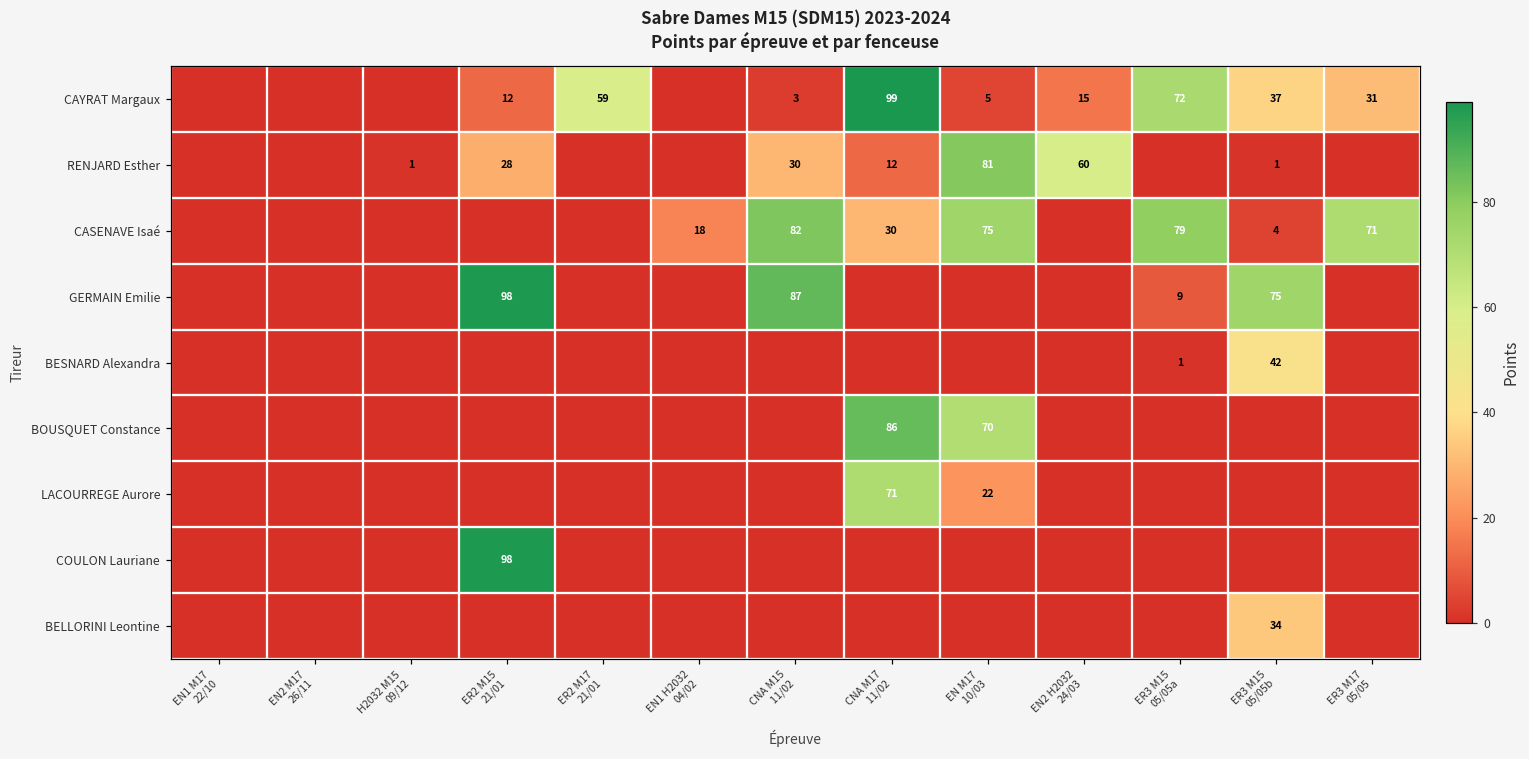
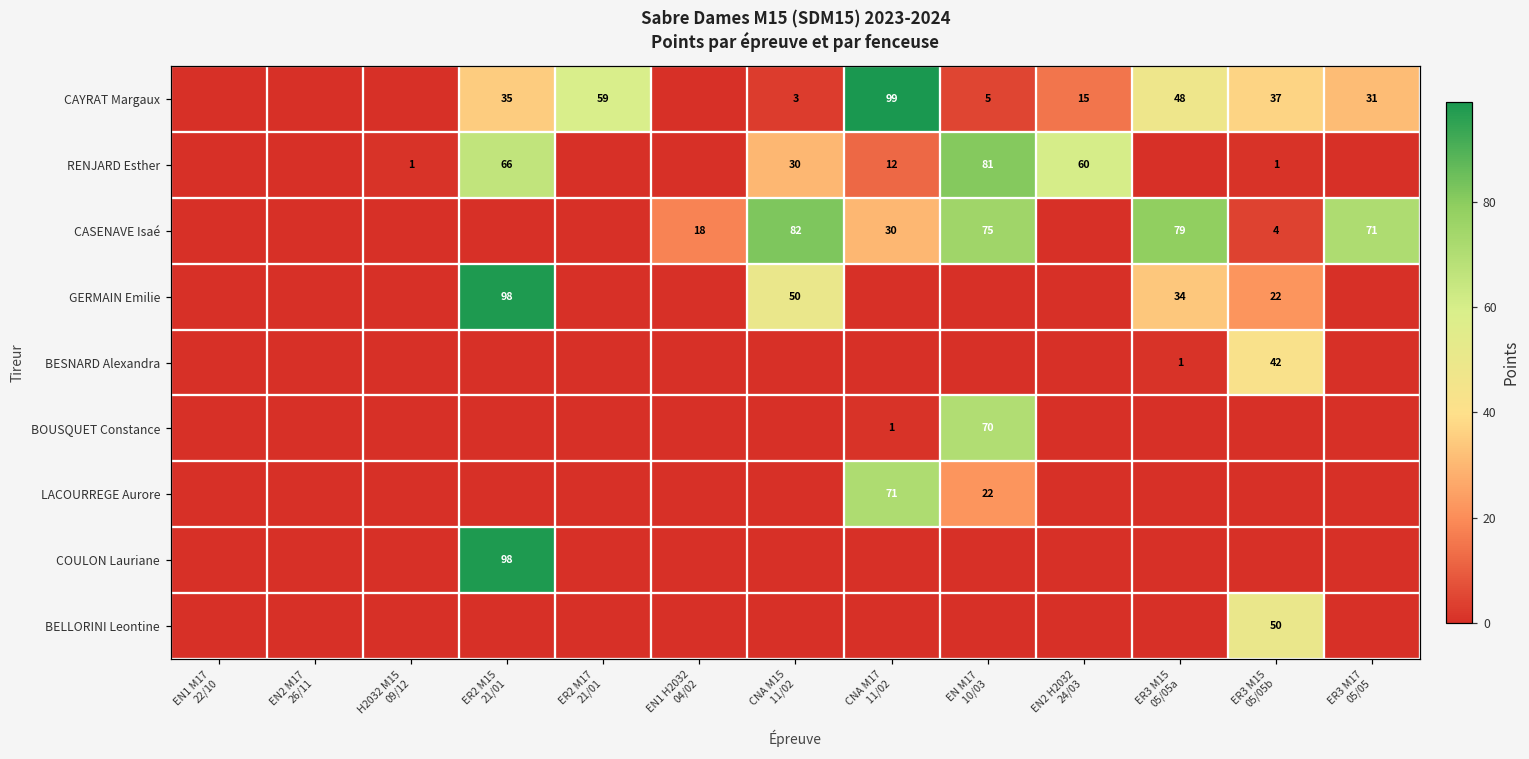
CAYRAT Margaux, ER2 M15 21/01: 12 -> 35
CAYRAT Margaux, ER3 M15 05/05a: 72 -> 48
RENJARD Esther, ER2 M15 21/01: 28 -> 66
GERMAIN Emilie, CNA M15 11/02: 87 -> 50
GERMAIN Emilie, ER3 M15 05/05a: 9 -> 34
GERMAIN Emilie, ER3 M15 05/05b: 75 -> 22
BOUSQUET Constance, CNA M17 11/02: 86 -> 1
BELLORINI Leontine, ER3 M15 05/05b: 34 -> 50
